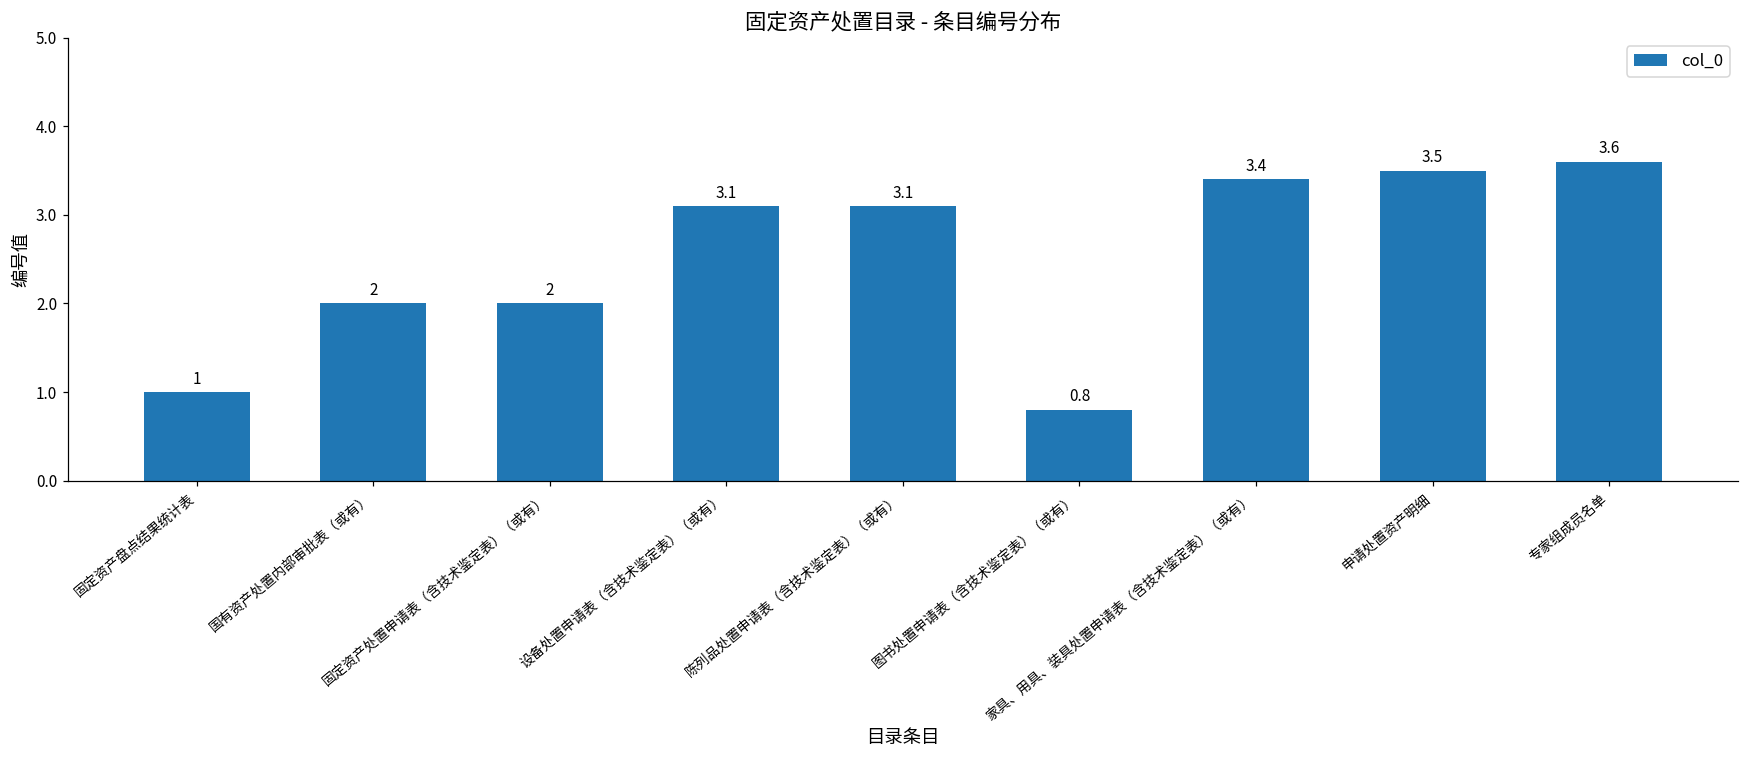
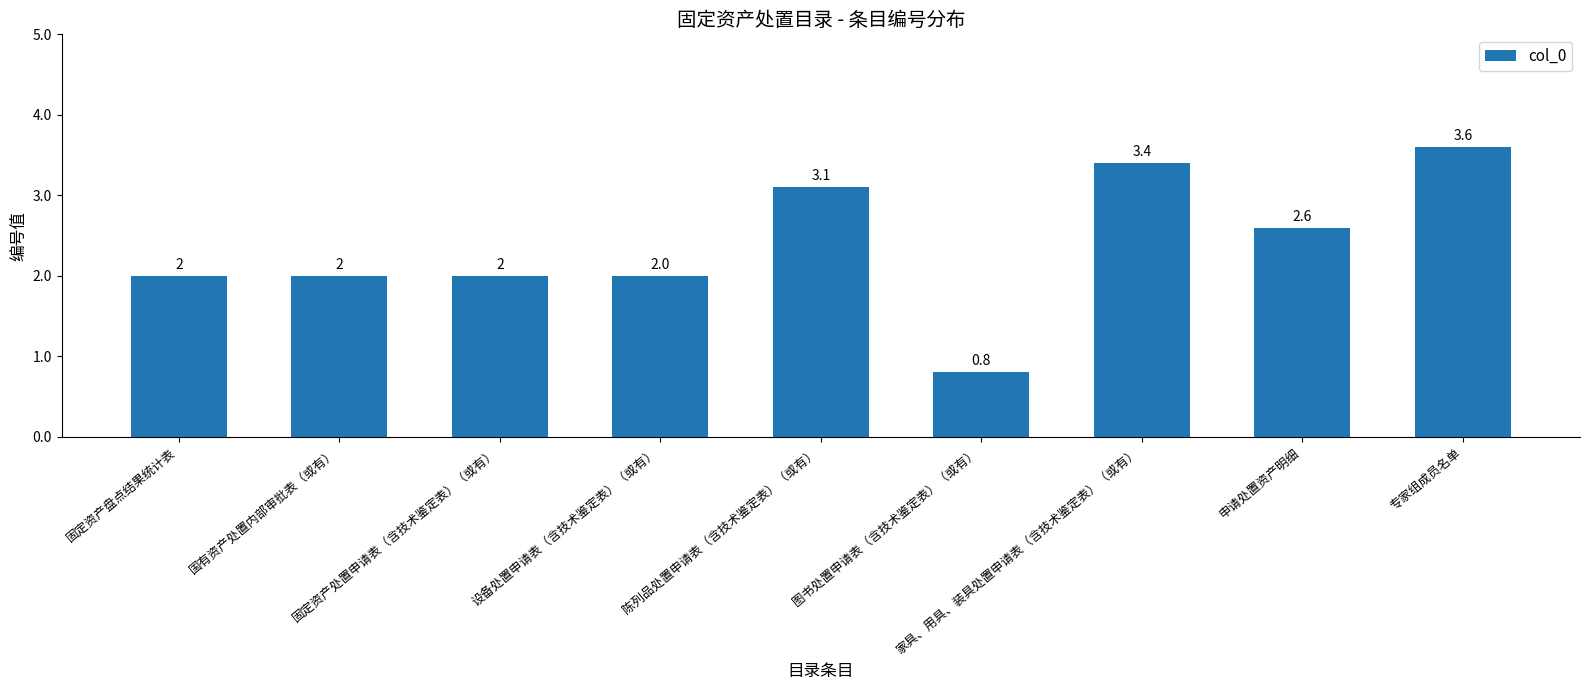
固定资产盘点结果统计表: 1 -> 2
设备处置申请表（含技术鉴定表）（或有）: 3.1 -> 2.0
申请处置资产明细: 3.5 -> 2.6
